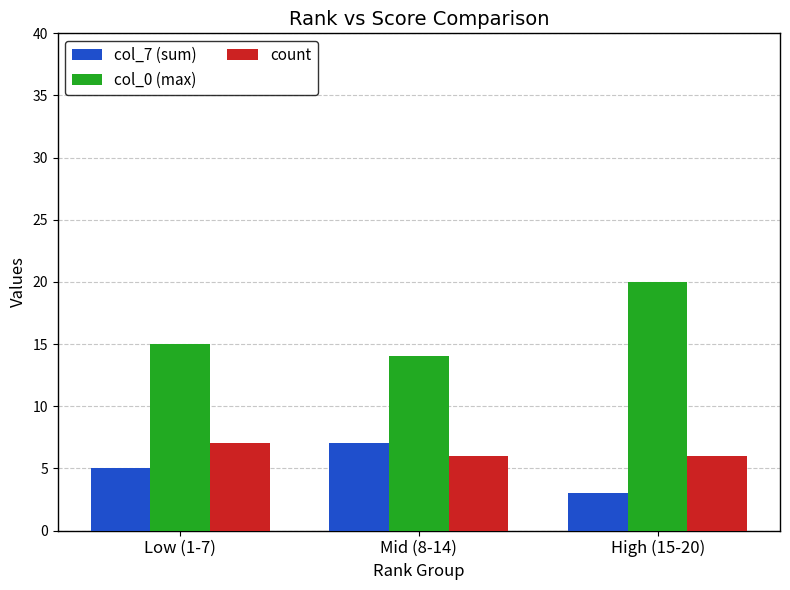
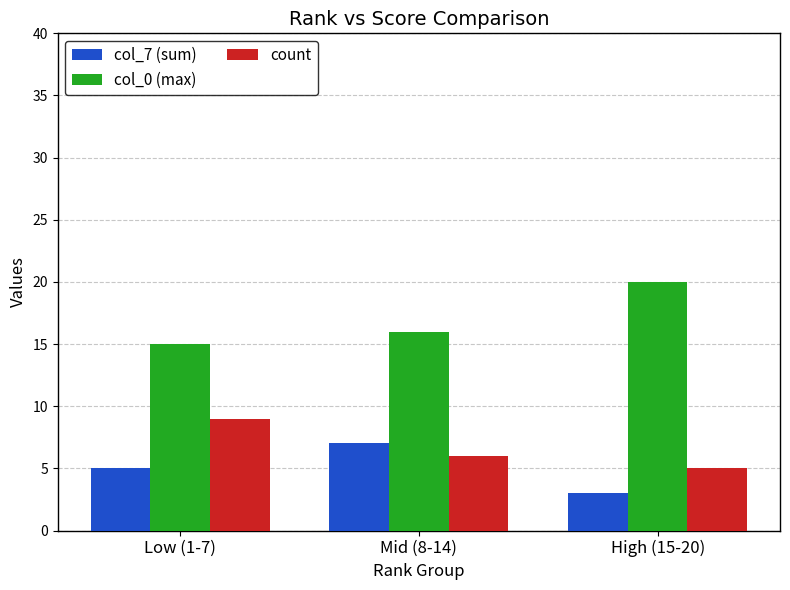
count, Low (1-7): 7 -> 9
col_0 (max), Mid (8-14): 14 -> 16
count, High (15-20): 6 -> 5
